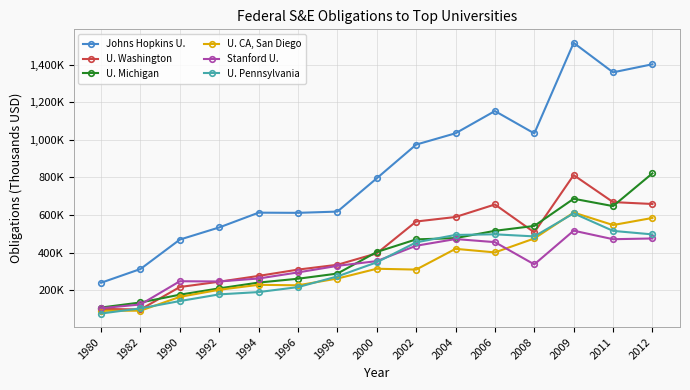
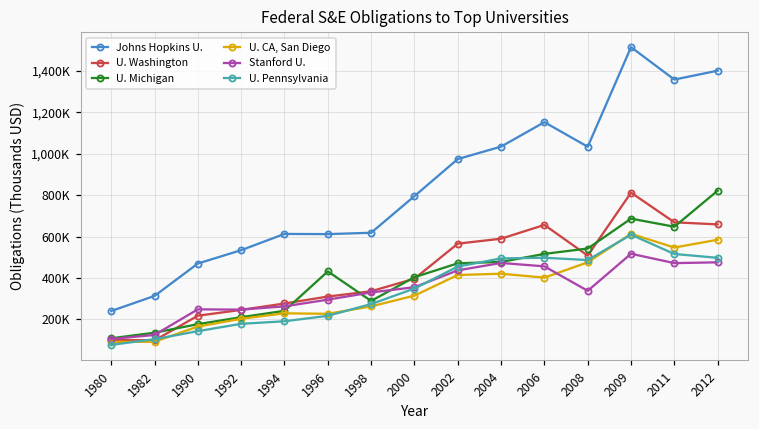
U. Michigan, 1996: 260,000 -> 430,000
U. CA, San Diego, 2002: 310,000 -> 410,000
